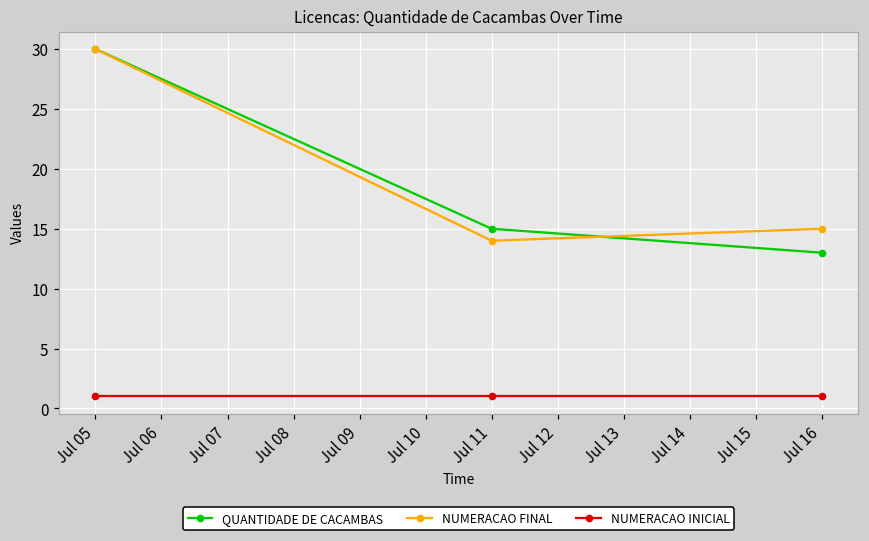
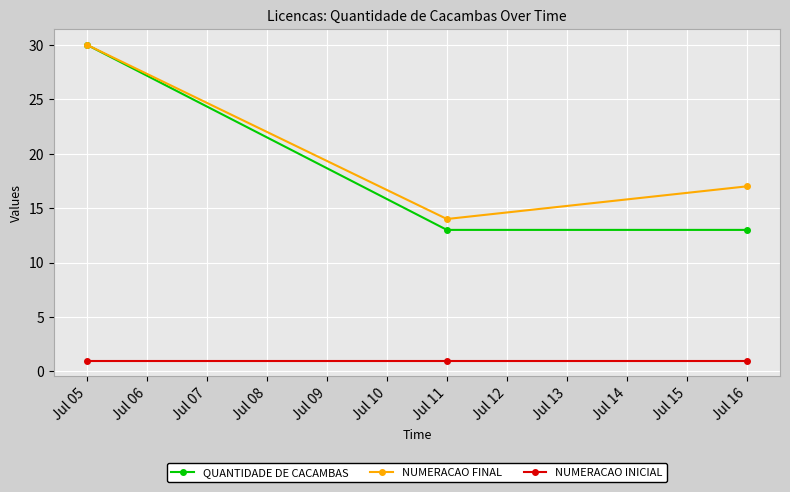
QUANTIDADE DE CACAMBAS, Jul 11: 15 -> 13
NUMERACAO FINAL, Jul 16: 15 -> 17
